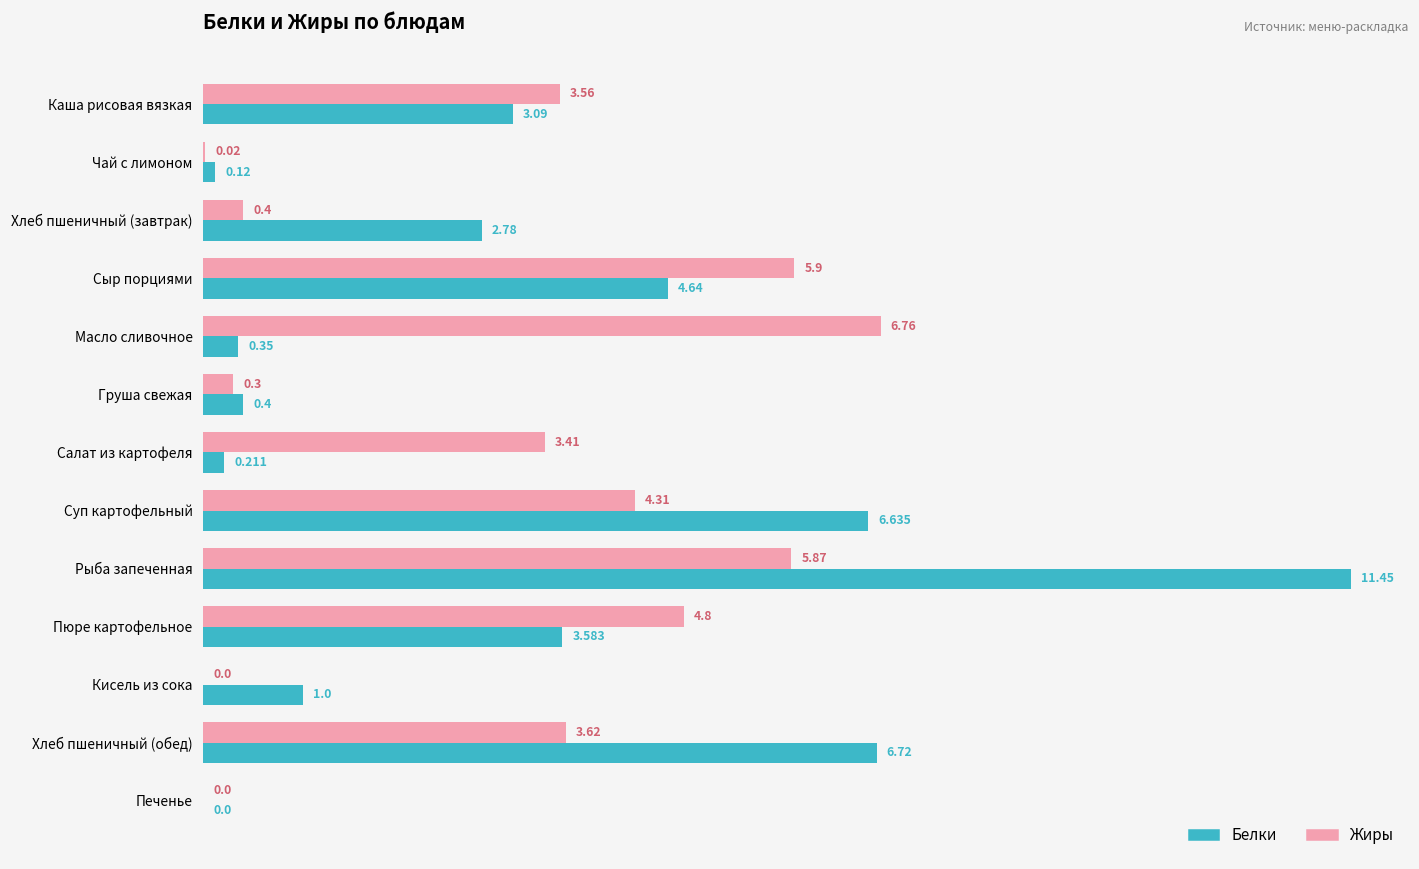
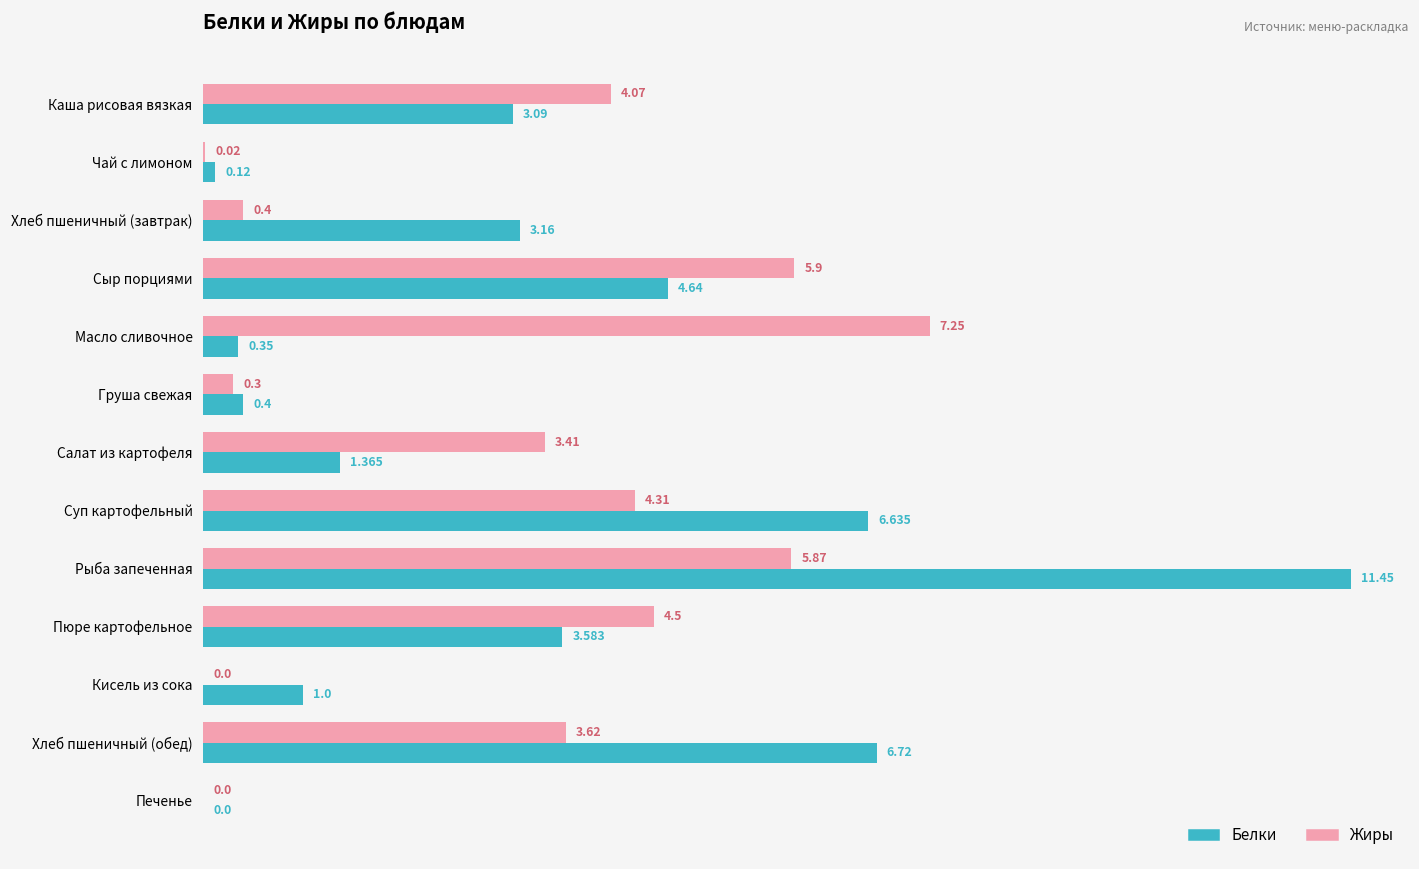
Жиры, Каша рисовая вязкая: 3.56 -> 4.07
Белки, Хлеб пшеничный (завтрак): 2.78 -> 3.16
Жиры, Масло сливочное: 6.76 -> 7.25
Белки, Салат из картофеля: 0.211 -> 1.365
Жиры, Пюре картофельное: 4.8 -> 4.5
